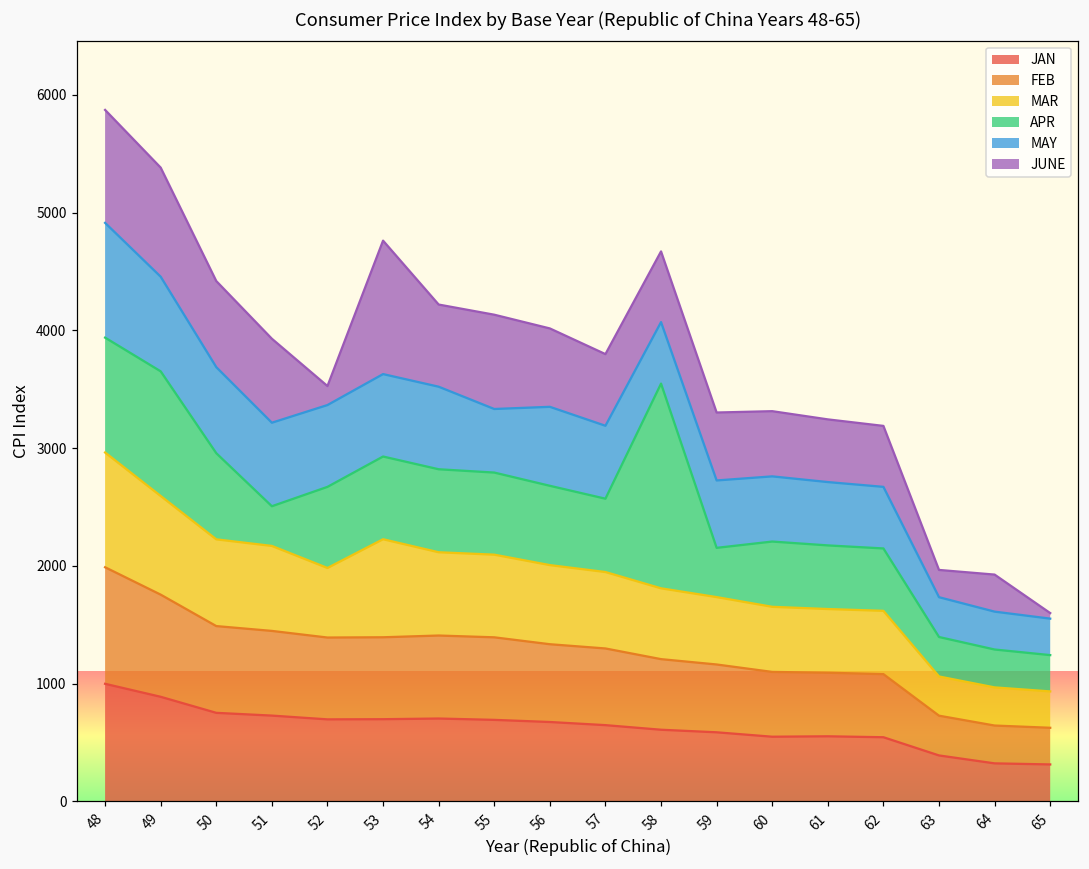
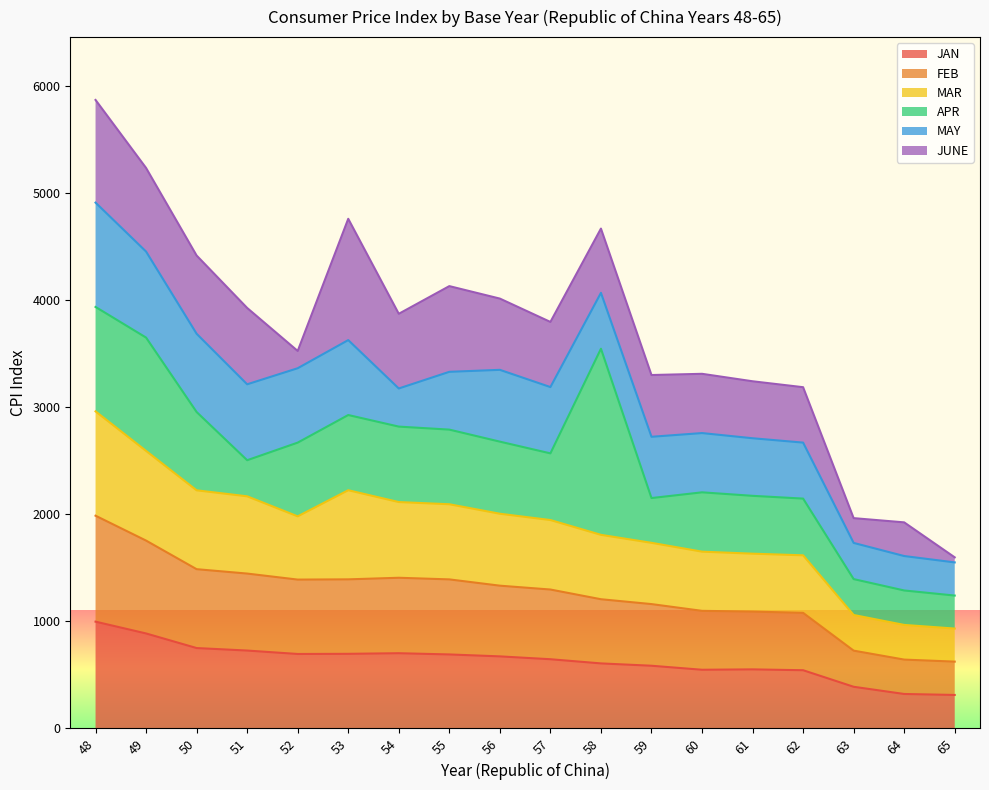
JUNE, 49: 930 -> 780
MAY, 54: 700 -> 360
